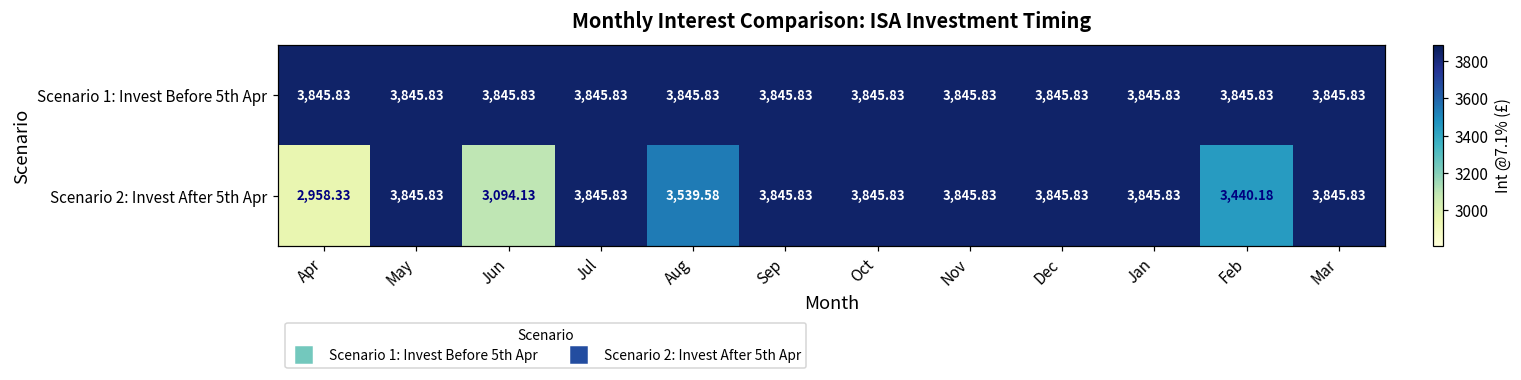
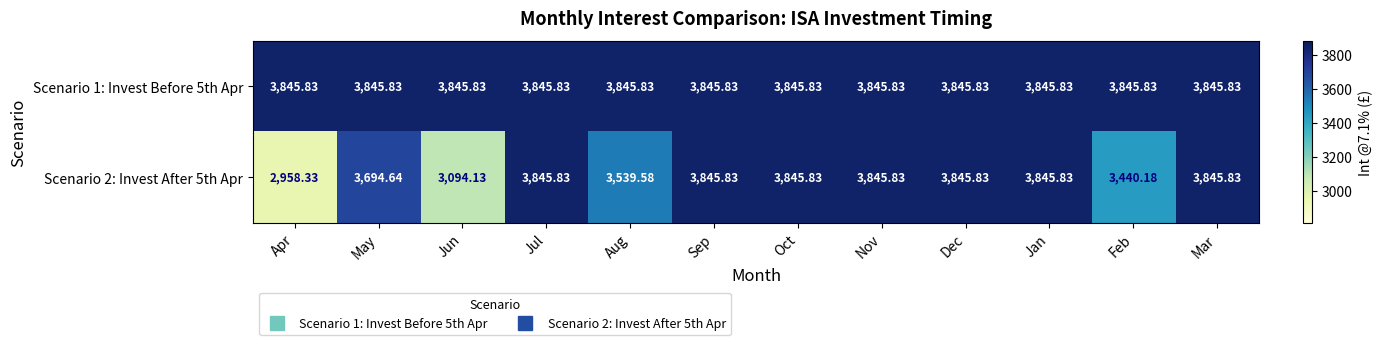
Scenario 2: Invest After 5th Apr, May: 3,845.83 -> 3,694.64
